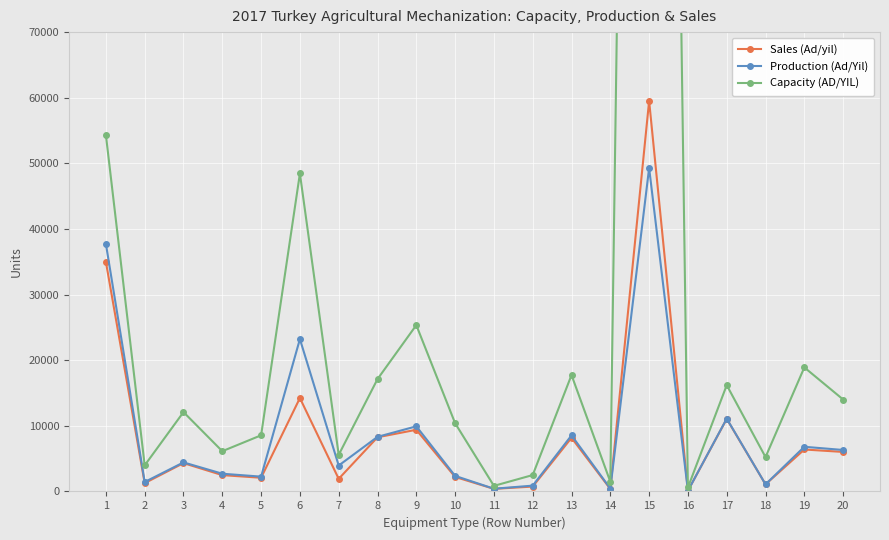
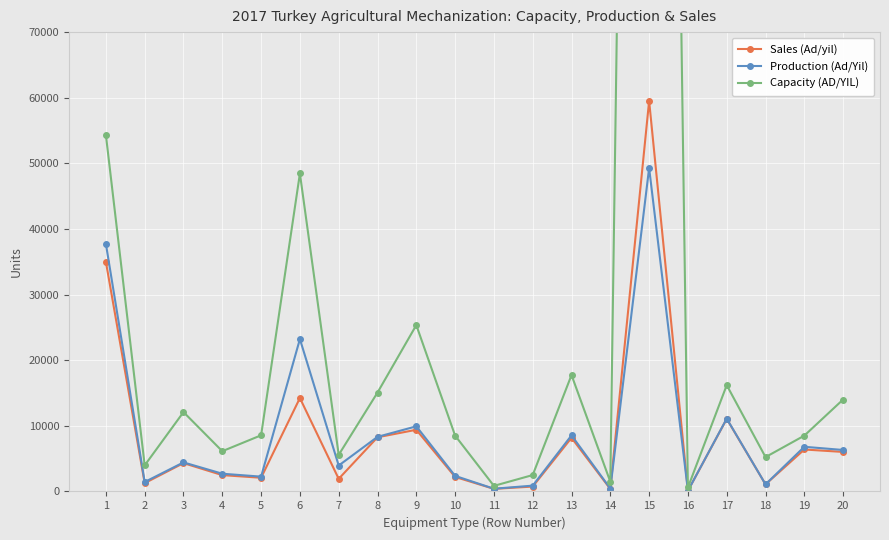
Capacity (AD/YIL), 8: 17000 -> 15000
Capacity (AD/YIL), 10: 10000 -> 9000
Capacity (AD/YIL), 19: 19000 -> 9000
